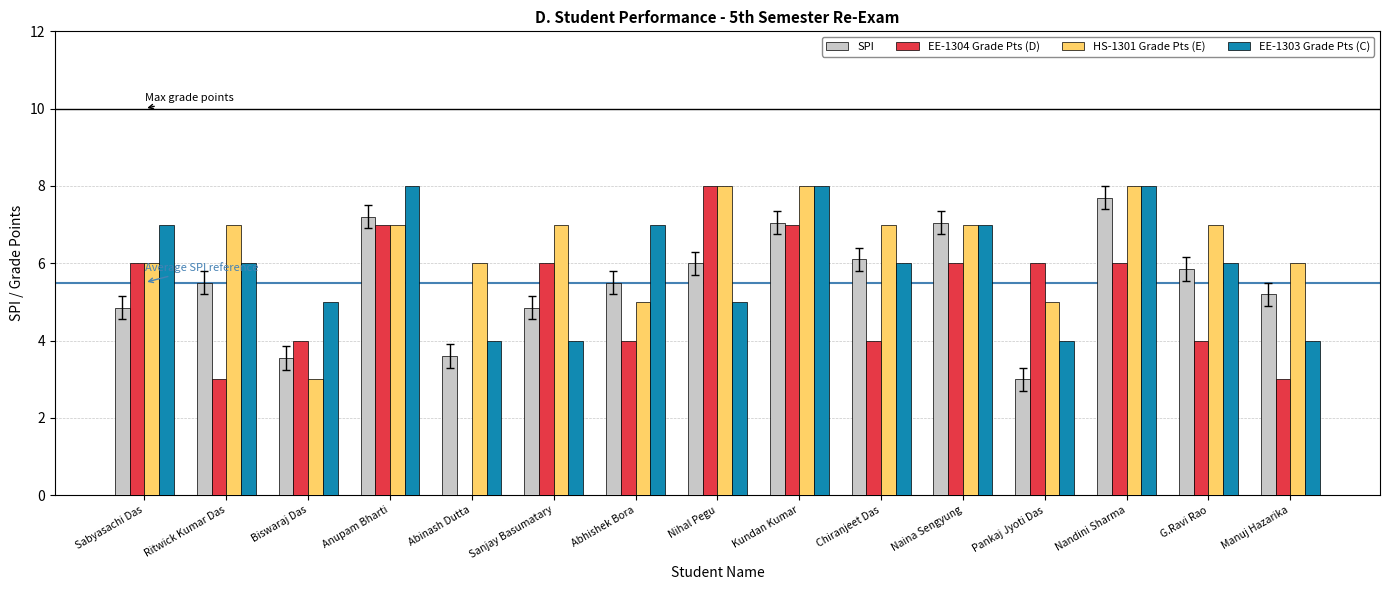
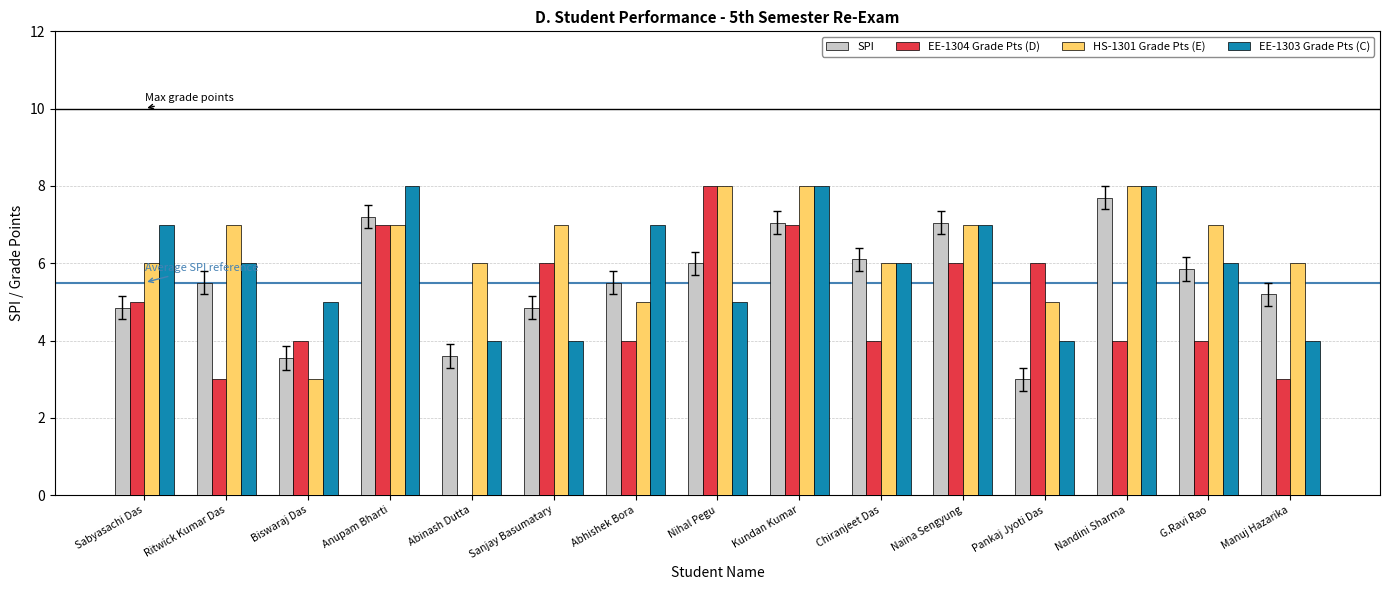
EE-1304 Grade Pts (D), Sabyasachi Das: 6 -> 5
HS-1301 Grade Pts (E), Chiranjeet Das: 7 -> 6
EE-1304 Grade Pts (D), Nandini Sharma: 6 -> 4
